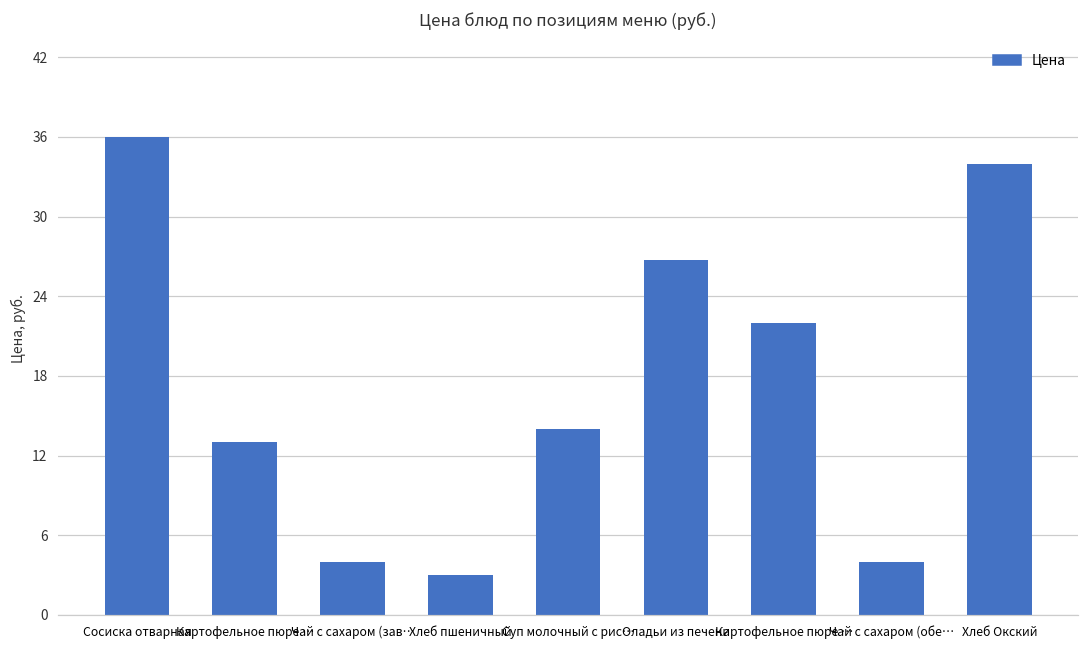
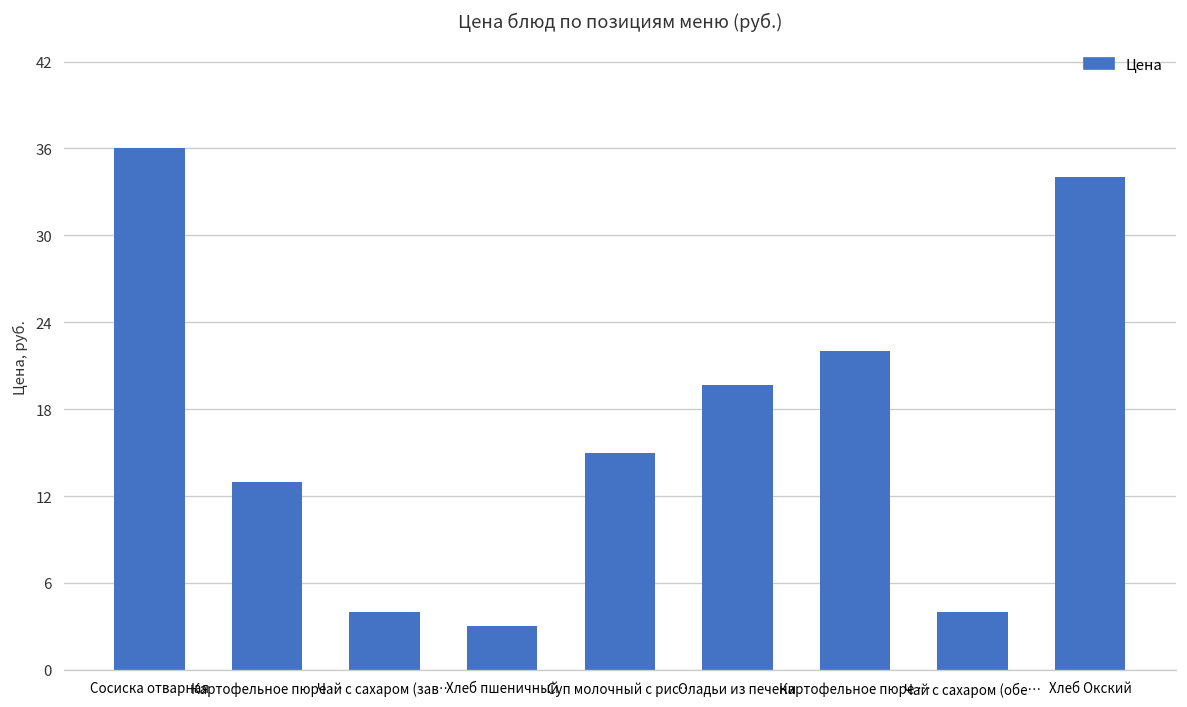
Суп молочный с рис…: 14 -> 15
Оладьи из печени: 26.7 -> 19.6
